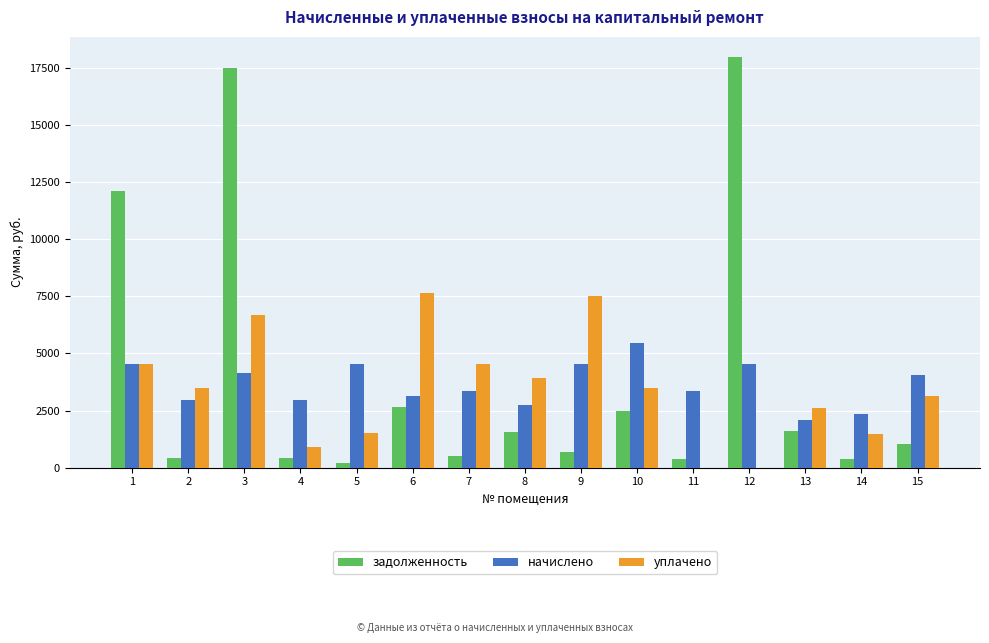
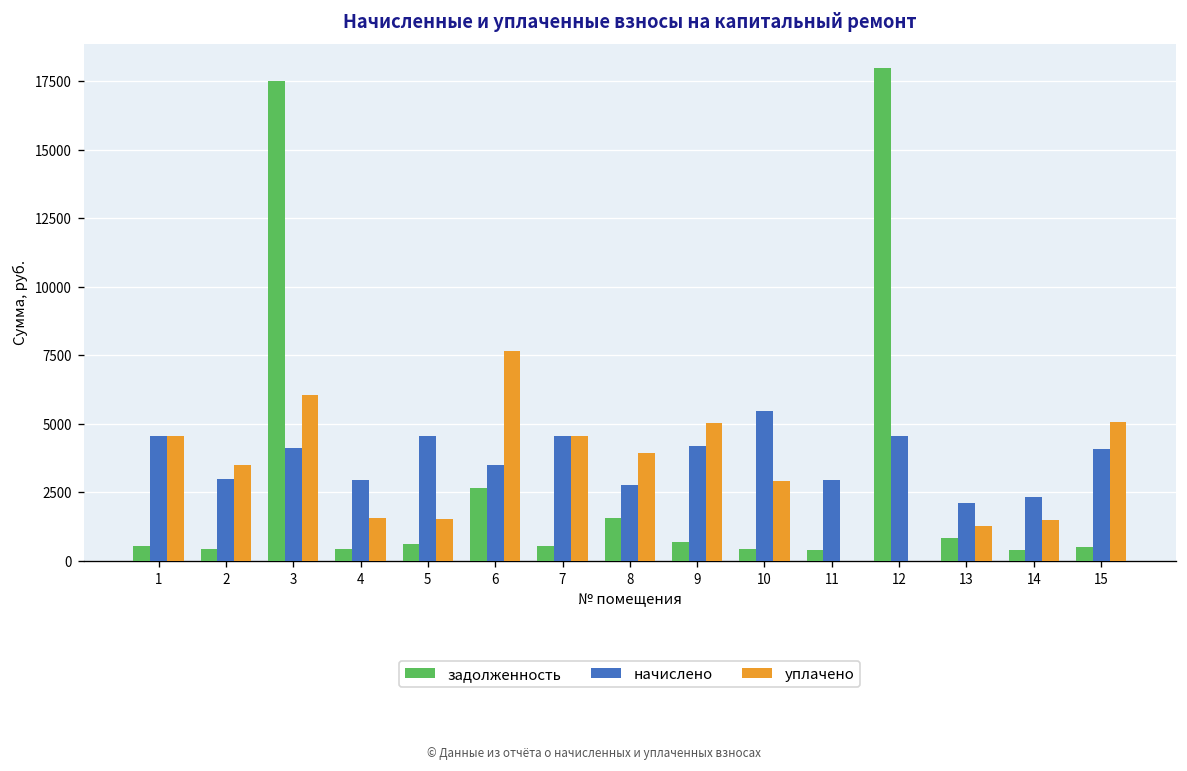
задолженность, 1: 12100 -> 500
уплачено, 3: 6700 -> 6000
уплачено, 4: 900 -> 1600
задолженность, 5: 200 -> 600
начислено, 6: 3100 -> 3500
начислено, 7: 3300 -> 4500
начислено, 9: 4500 -> 4200
уплачено, 9: 7500 -> 5000
задолженность, 10: 2500 -> 400
уплачено, 10: 3500 -> 2900
начислено, 11: 3400 -> 2900
задолженность, 13: 1600 -> 800
уплачено, 13: 2600 -> 1300
задолженность, 15: 1000 -> 500
уплачено, 15: 3100 -> 5000
